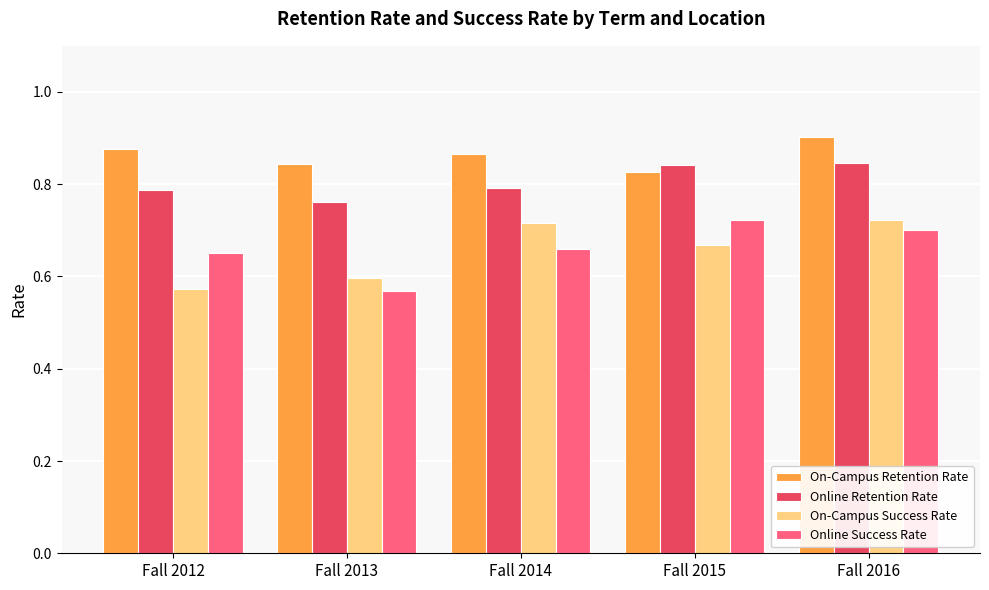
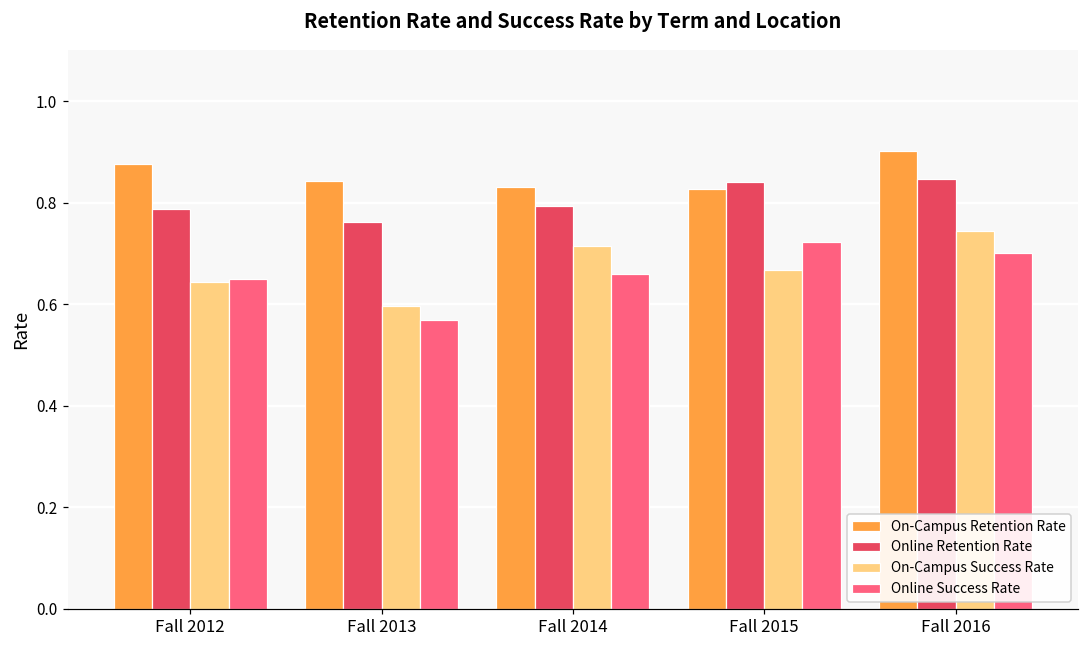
On-Campus Success Rate, Fall 2012: 0.57 -> 0.64
On-Campus Retention Rate, Fall 2014: 0.87 -> 0.83
On-Campus Success Rate, Fall 2016: 0.72 -> 0.74
